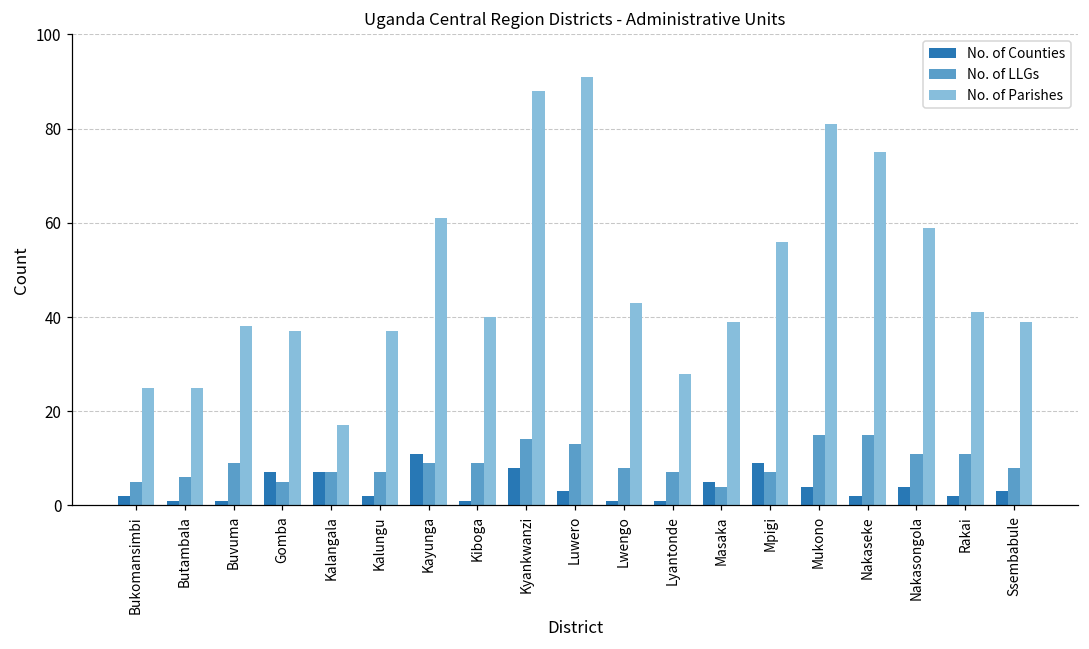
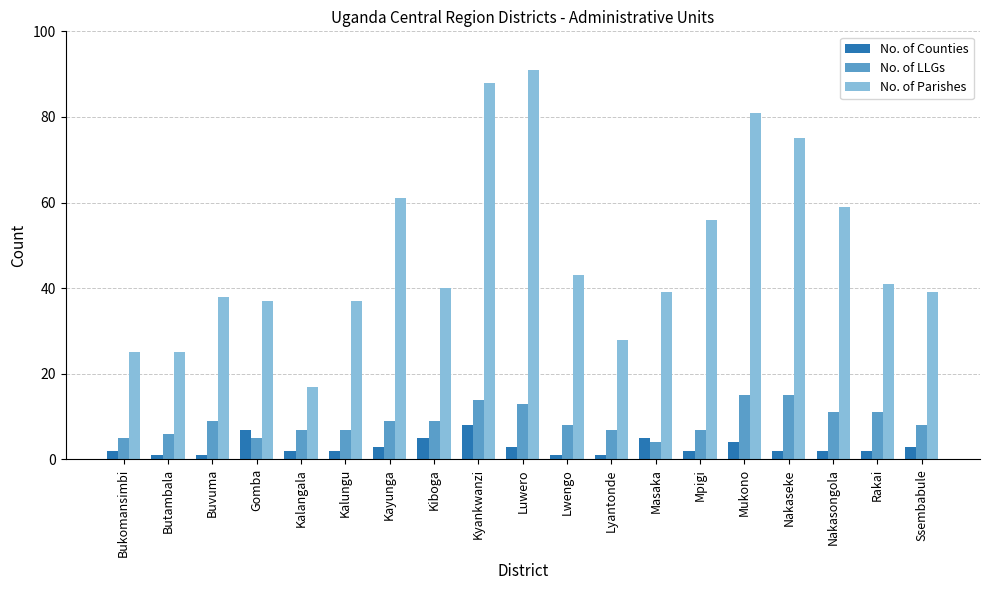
No. of Counties, Kalangala: 7 -> 2
No. of Counties, Kayunga: 11 -> 3
No. of Counties, Kiboga: 1 -> 5
No. of Counties, Mpigi: 9 -> 2
No. of Counties, Nakasongola: 4 -> 2
